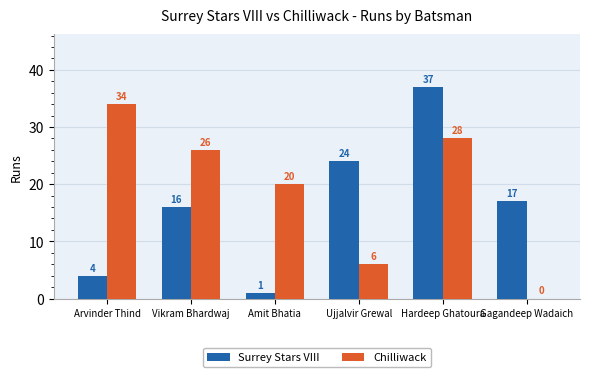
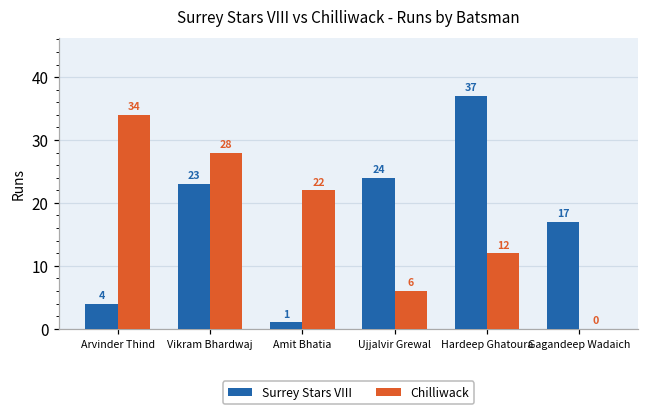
Surrey Stars VIII, Vikram Bhardwaj: 16 -> 23
Chilliwack, Vikram Bhardwaj: 26 -> 28
Chilliwack, Amit Bhatia: 20 -> 22
Chilliwack, Hardeep Ghatoura: 28 -> 12
